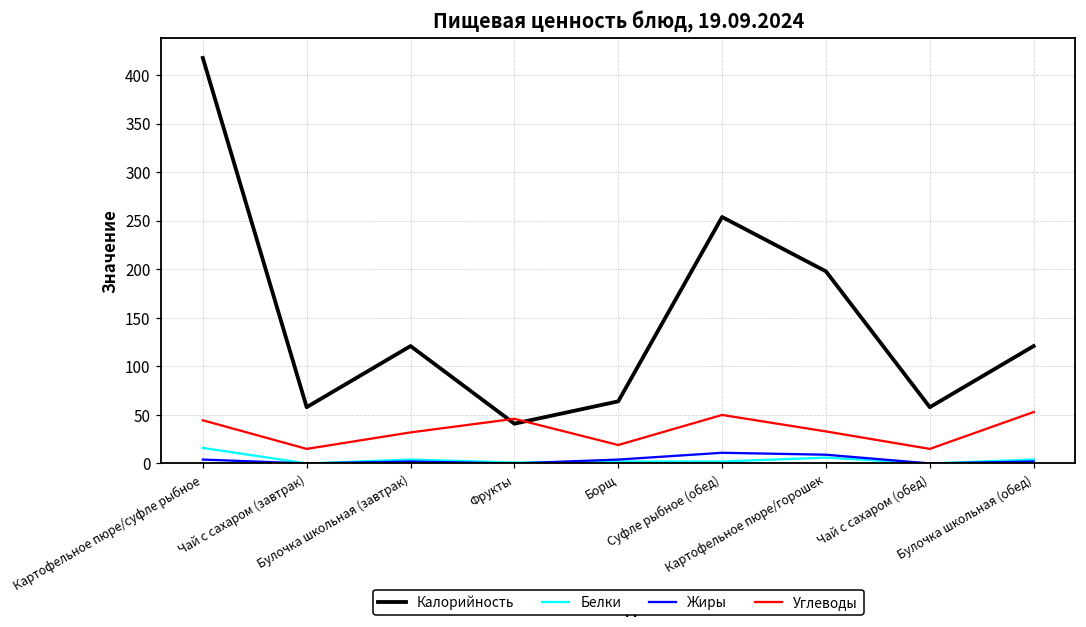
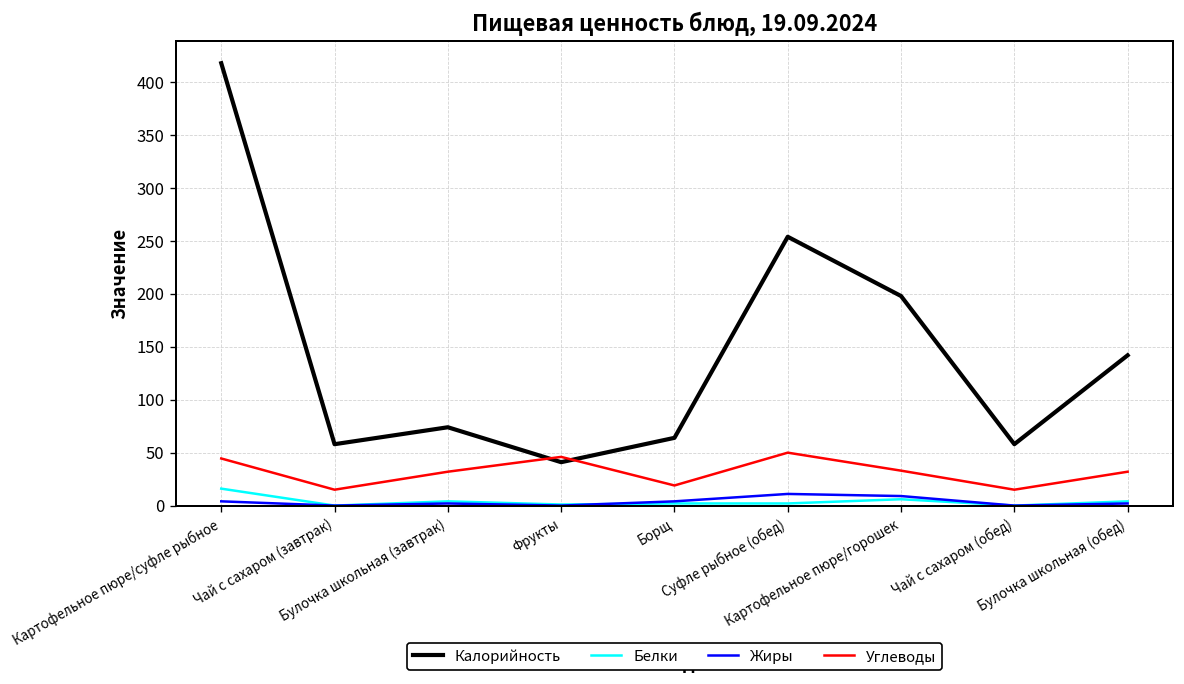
Калорийность, Булочка школьная (завтрак): 120 -> 70
Калорийность, Булочка школьная (обед): 120 -> 140
Углеводы, Булочка школьная (обед): 50 -> 30
